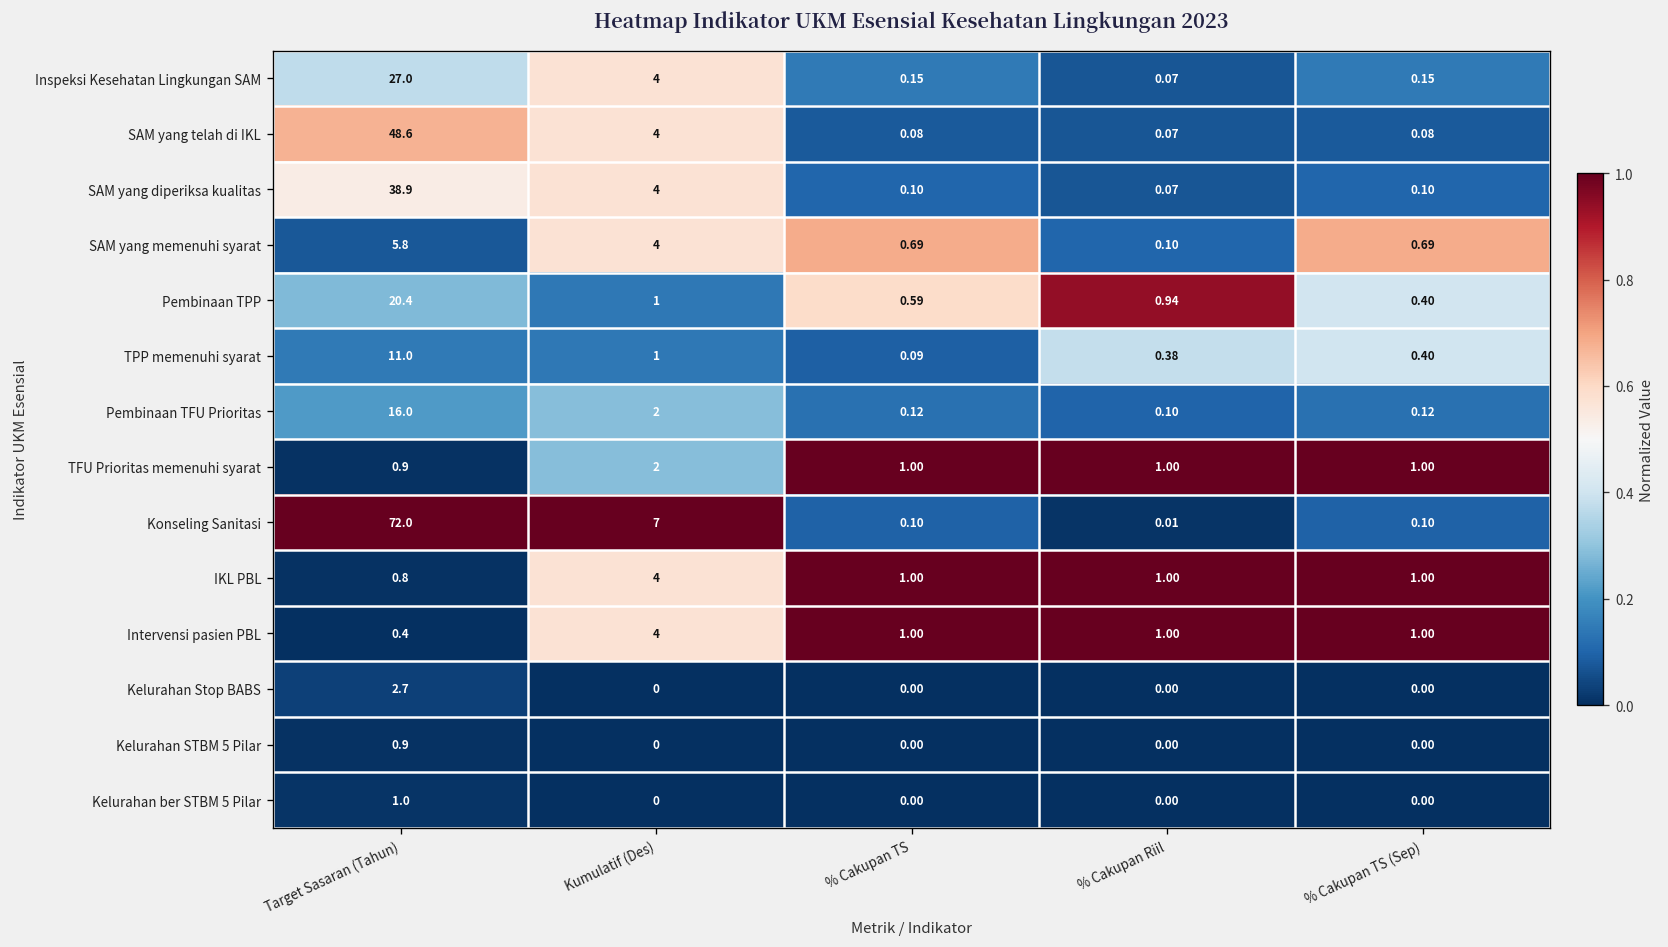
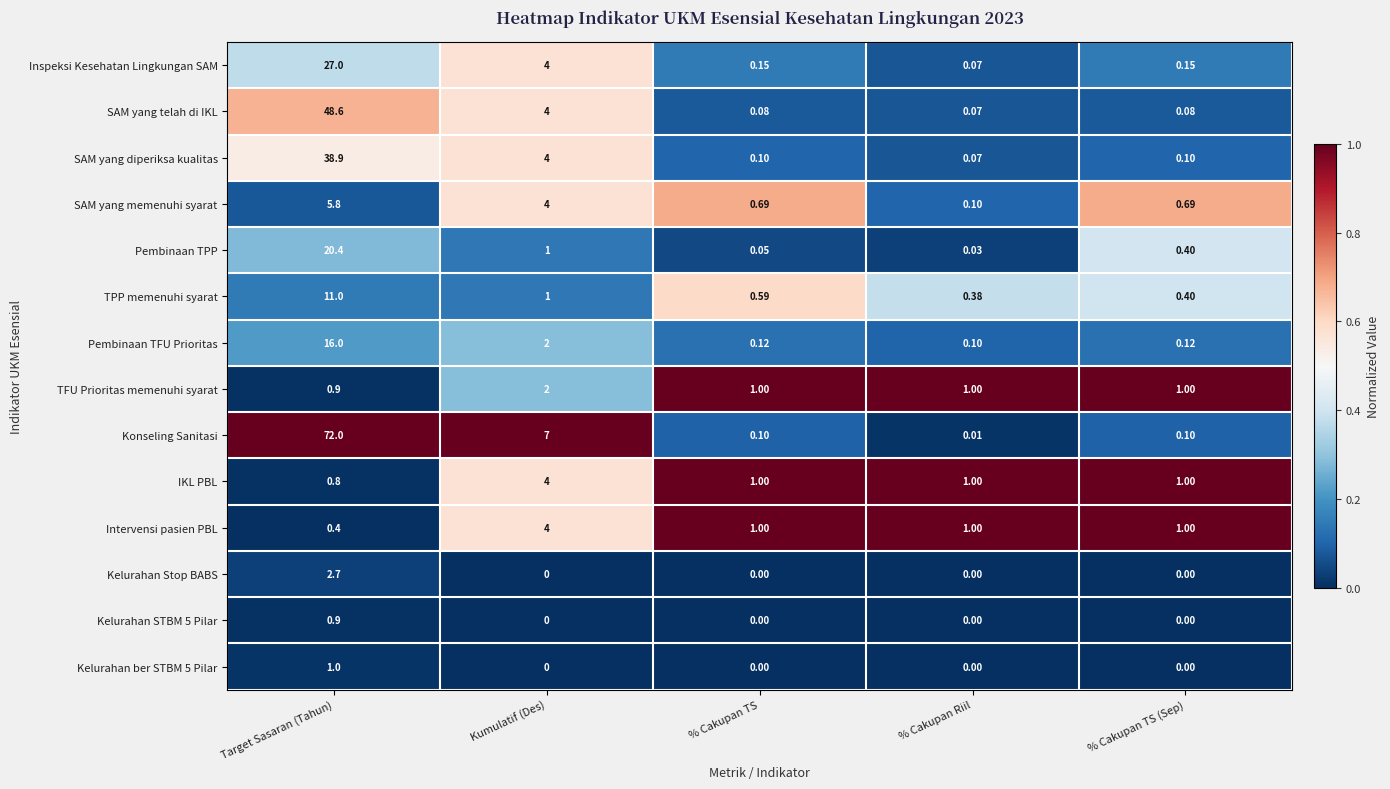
Pembinaan TPP, % Cakupan TS: 0.59 -> 0.05
Pembinaan TPP, % Cakupan Riil: 0.94 -> 0.03
TPP memenuhi syarat, % Cakupan TS: 0.09 -> 0.59
